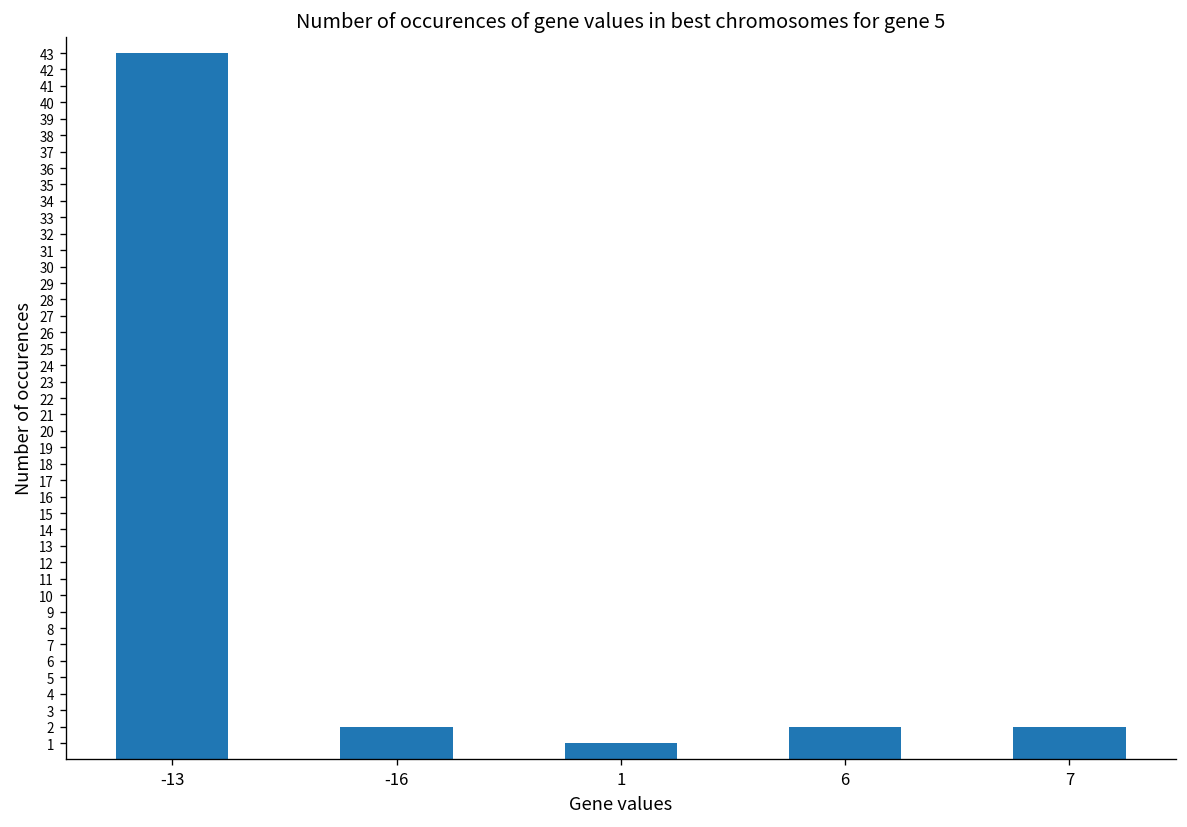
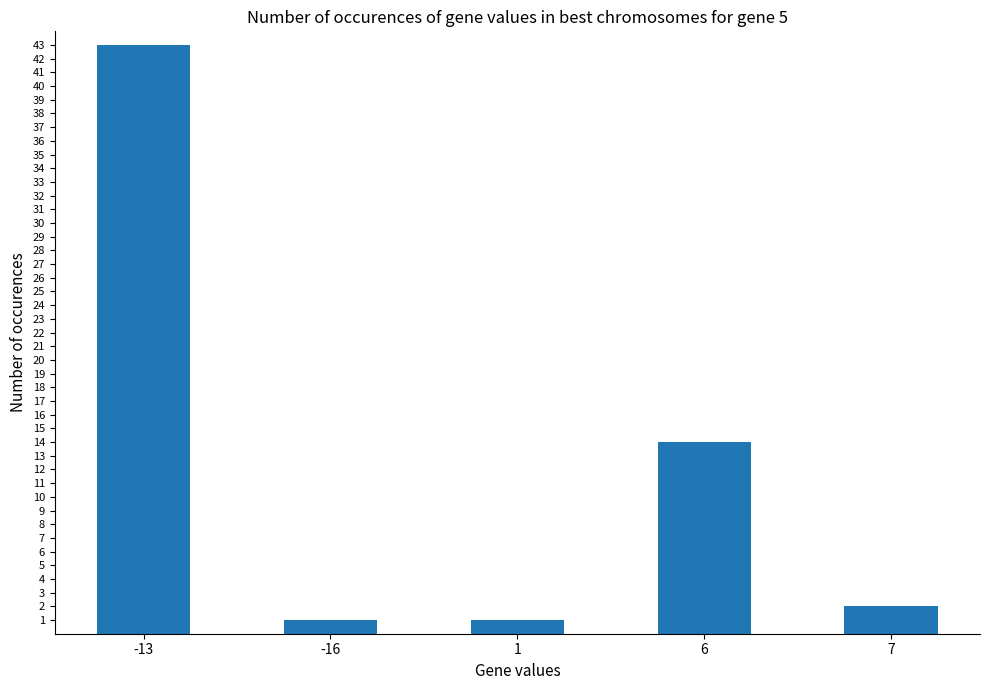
-16: 2 -> 1
6: 2 -> 14
